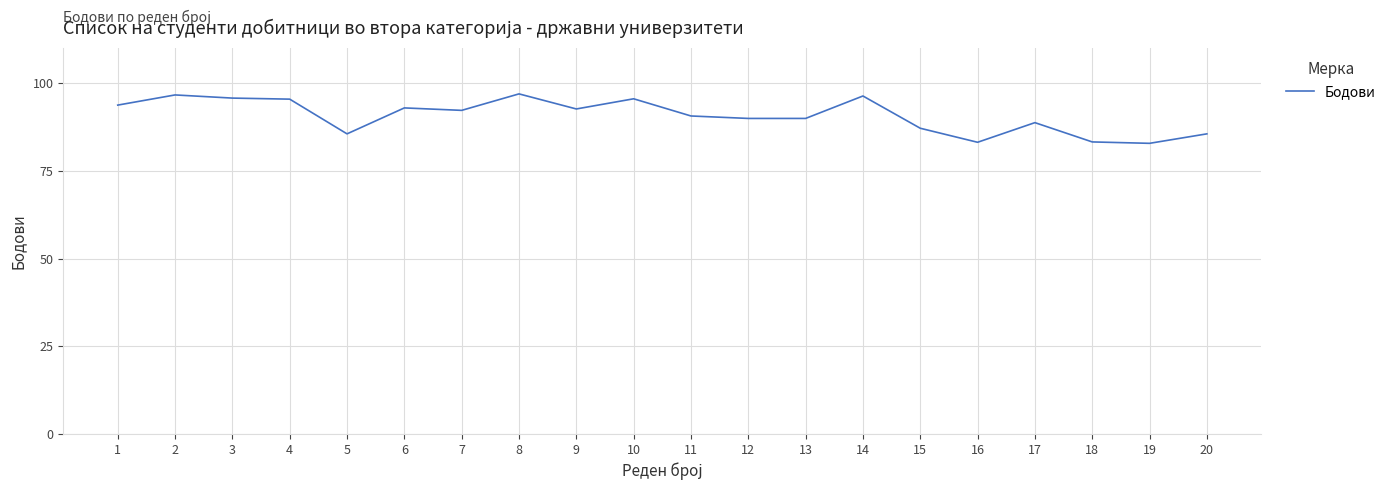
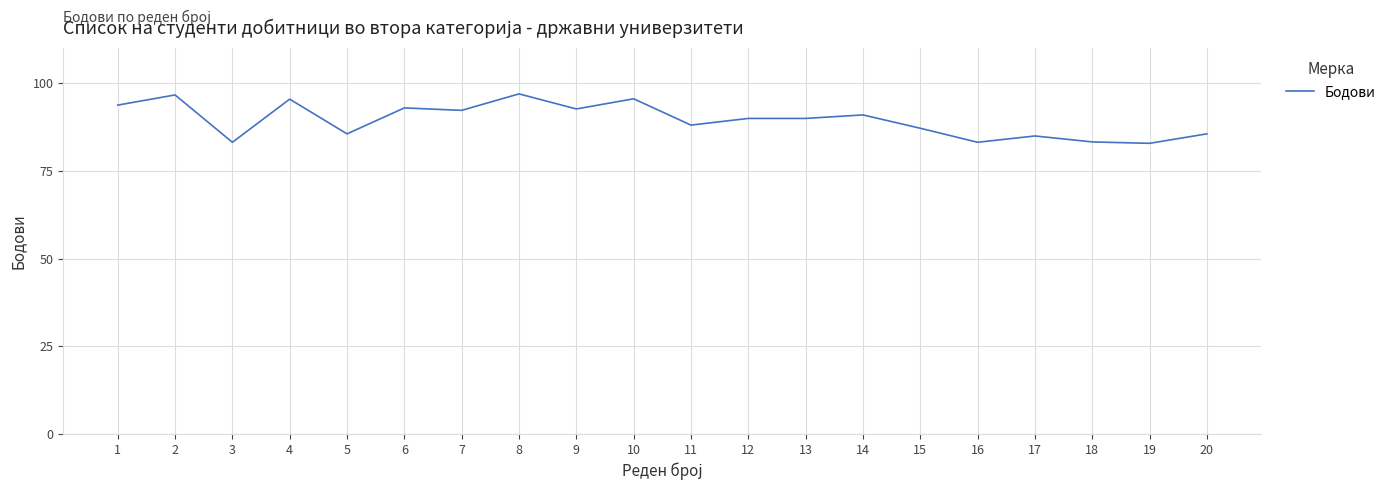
3: 96 -> 83
11: 91 -> 88
14: 96 -> 91
17: 89 -> 85
